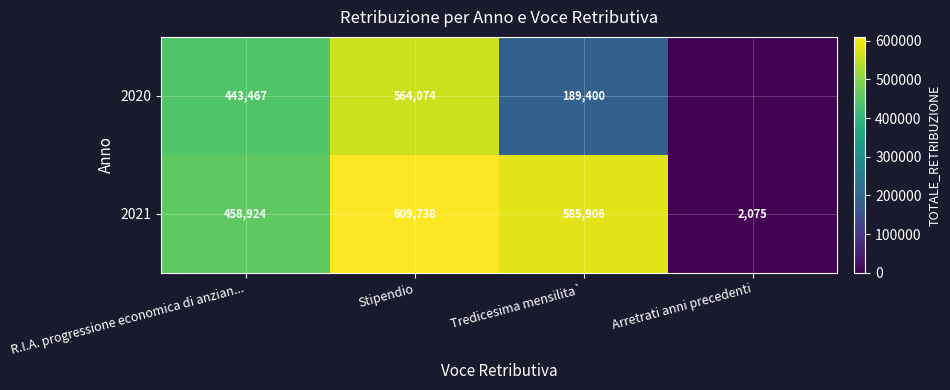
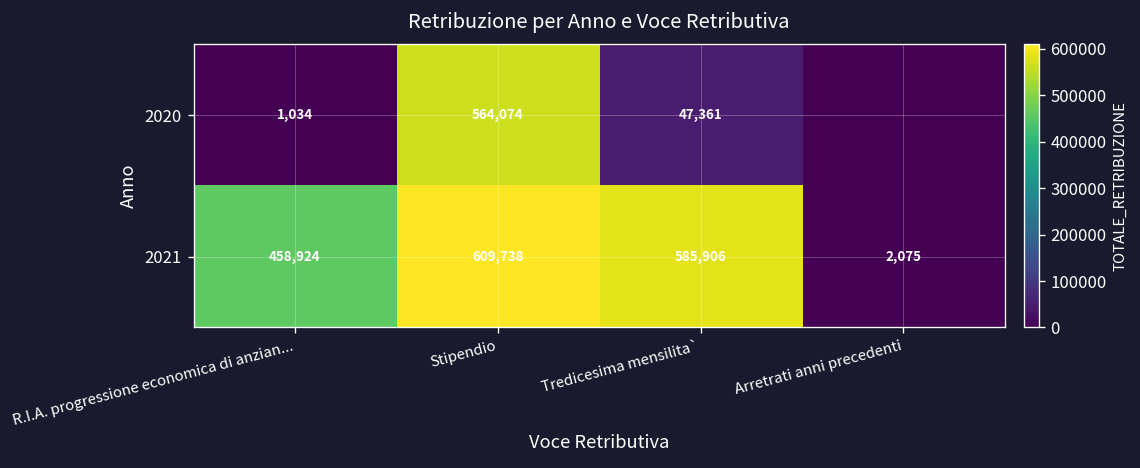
2020, R.I.A. progressione economica di anzian...: 443,467 -> 1,034
2020, Tredicesima mensilita`: 189,400 -> 47,361
